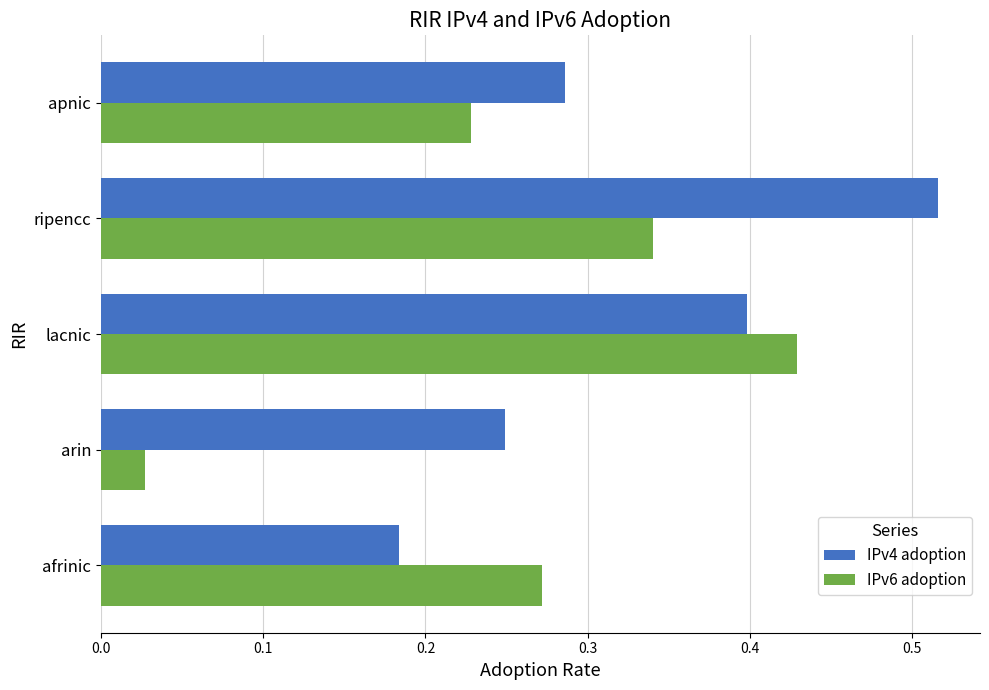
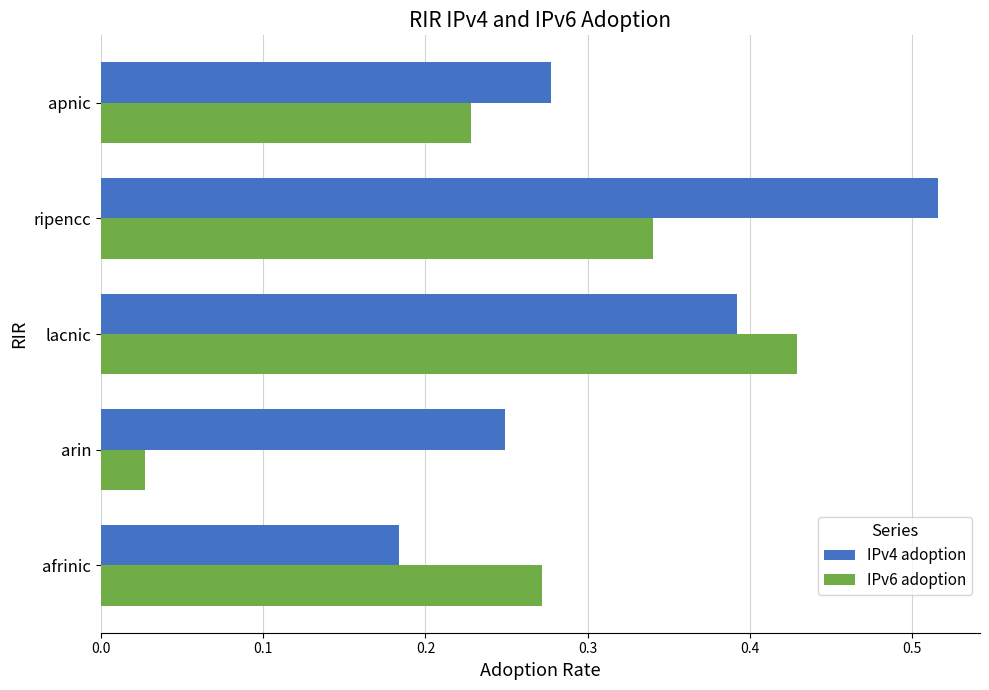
IPv4 adoption, apnic: 0.286 -> 0.277
IPv4 adoption, lacnic: 0.398 -> 0.392
